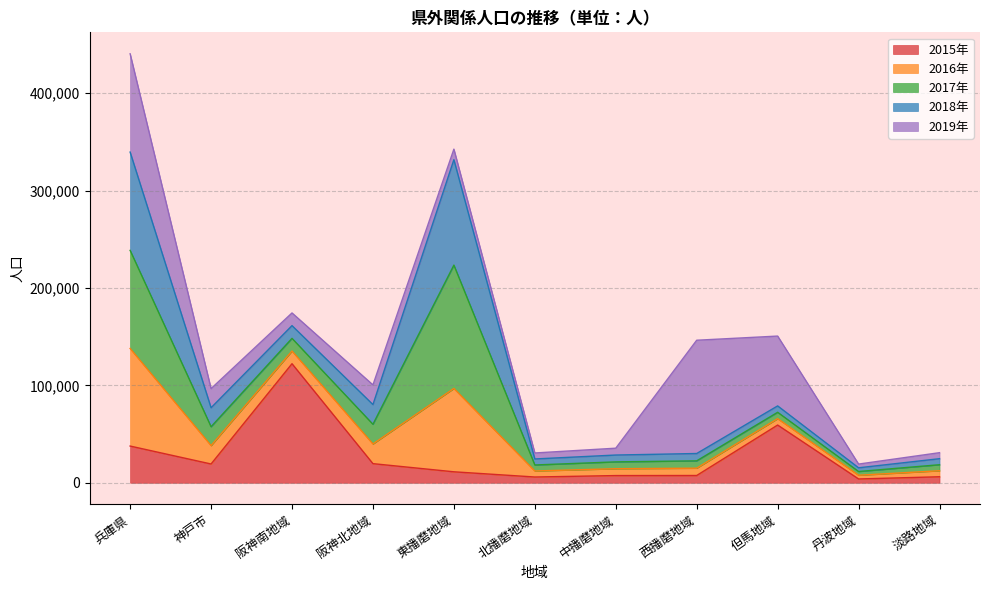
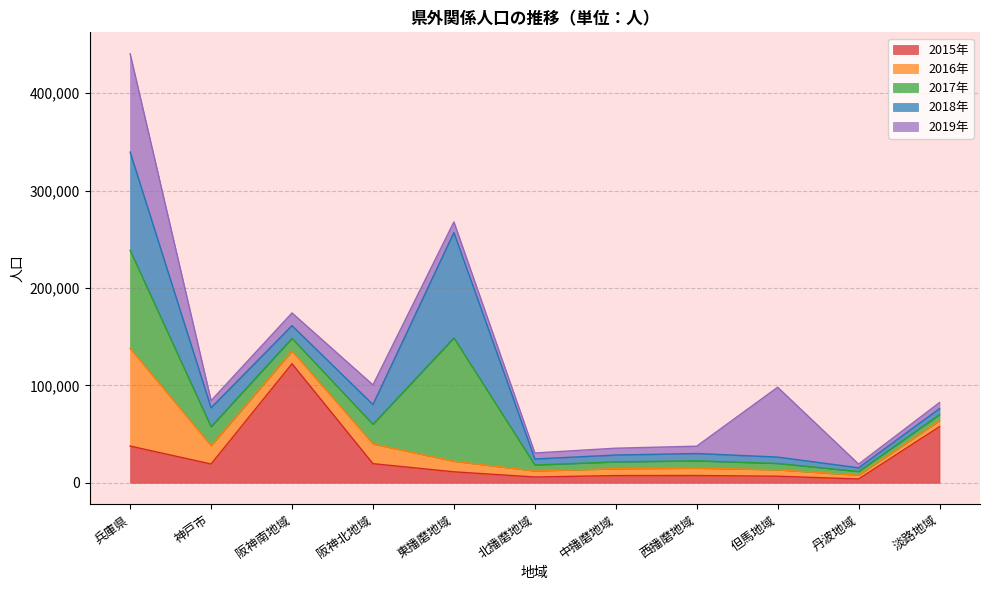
2019年, 神戸市: 20,000 -> 10,000
2016年, 東播磨地域: 90,000 -> 10,000
2019年, 西播磨地域: 120,000 -> 10,000
2015年, 但馬地域: 60,000 -> 10,000
2015年, 淡路地域: 10,000 -> 60,000
